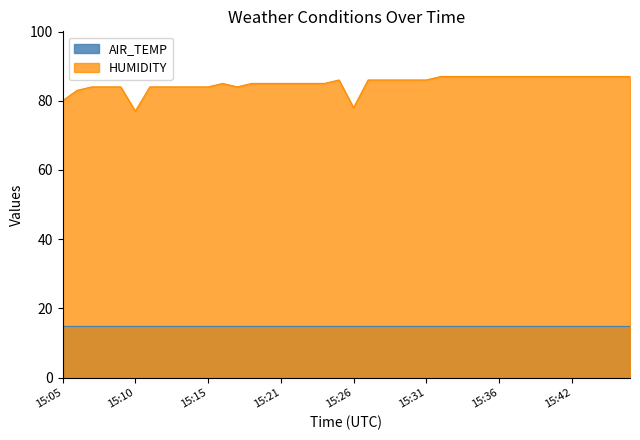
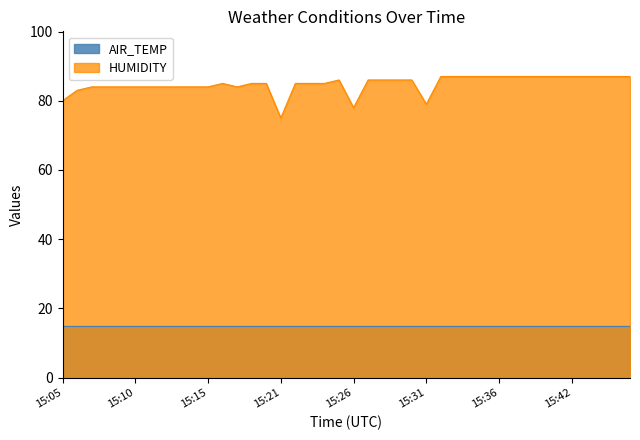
HUMIDITY, 15:10: 77 -> 84
HUMIDITY, 15:21: 85 -> 75
HUMIDITY, 15:31: 86 -> 79
